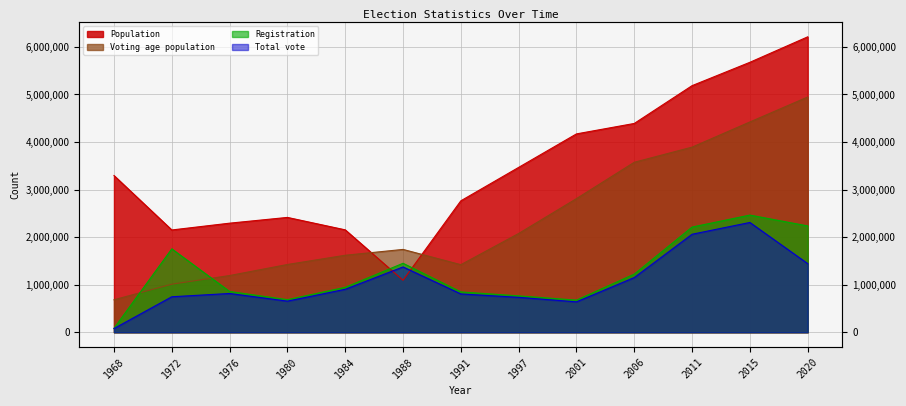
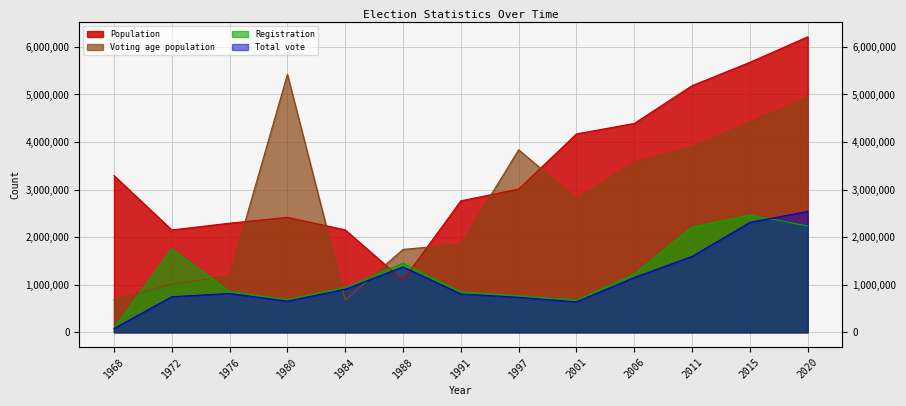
Voting age population, 1980: 1,400,000 -> 5,400,000
Voting age population, 1984: 1,600,000 -> 700,000
Voting age population, 1991: 1,400,000 -> 1,900,000
Population, 1997: 3,500,000 -> 3,000,000
Voting age population, 1997: 2,100,000 -> 3,800,000
Total vote, 2011: 2,100,000 -> 1,600,000
Total vote, 2020: 1,400,000 -> 2,500,000
